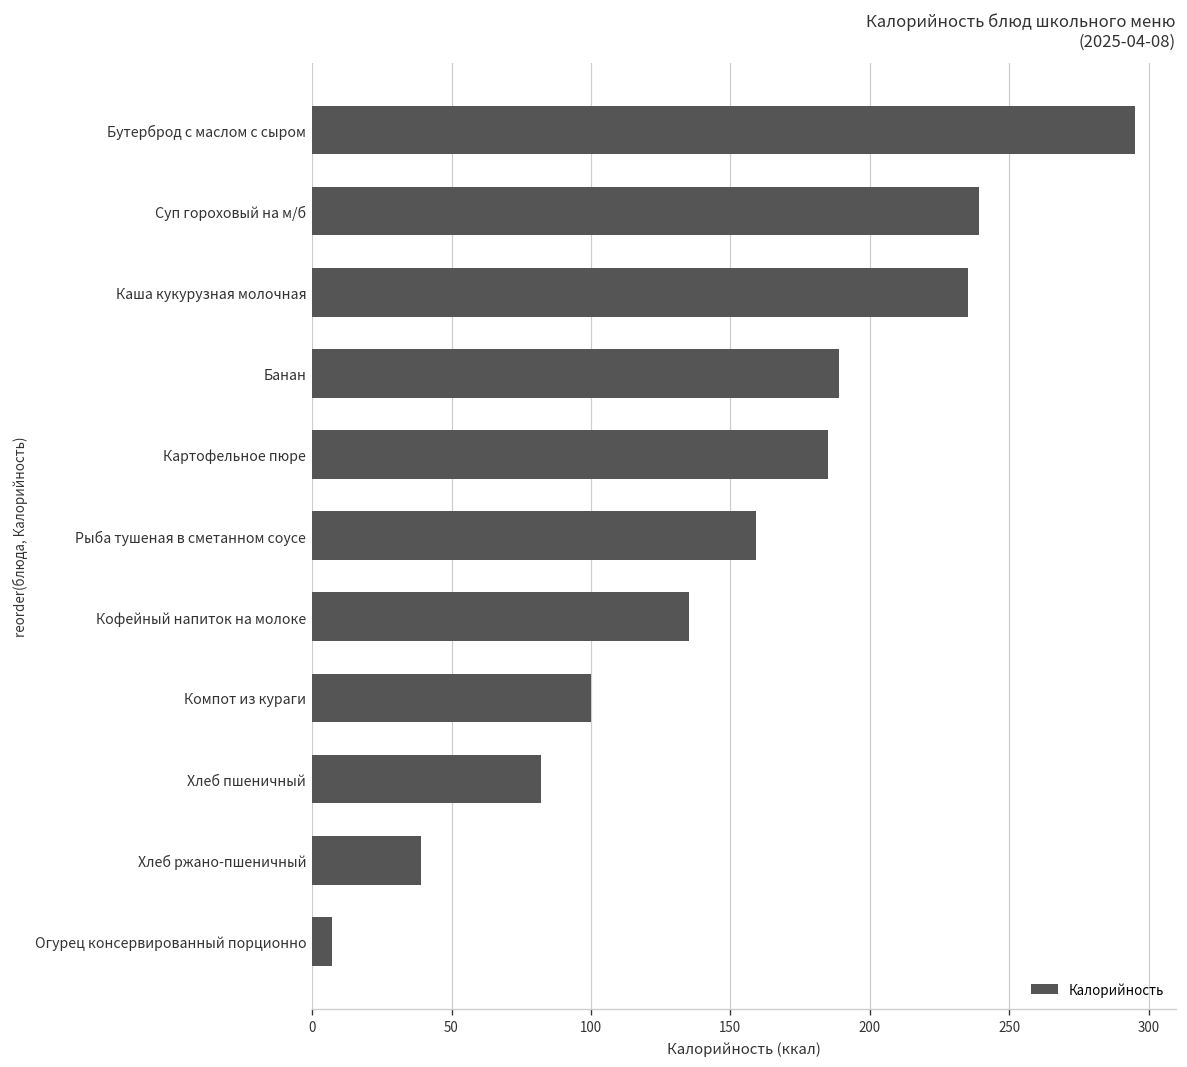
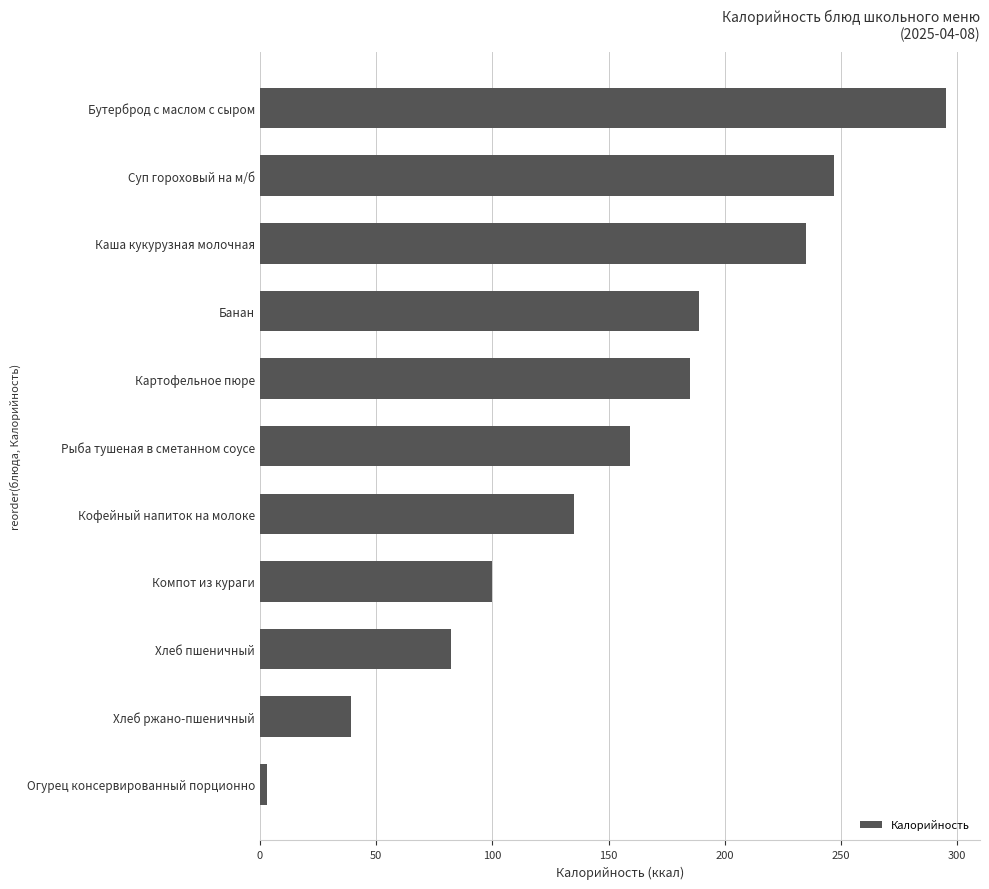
Суп гороховый на м/б: 239 -> 247
Огурец консервированный порционно: 7 -> 3
